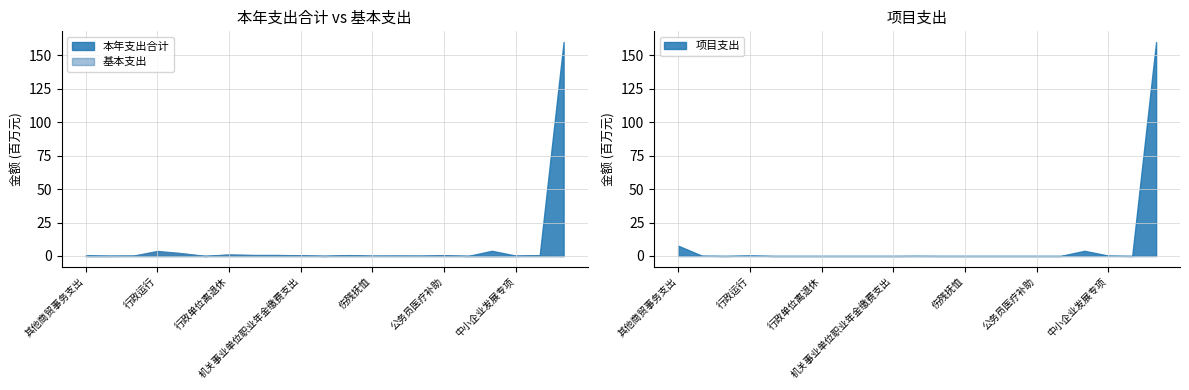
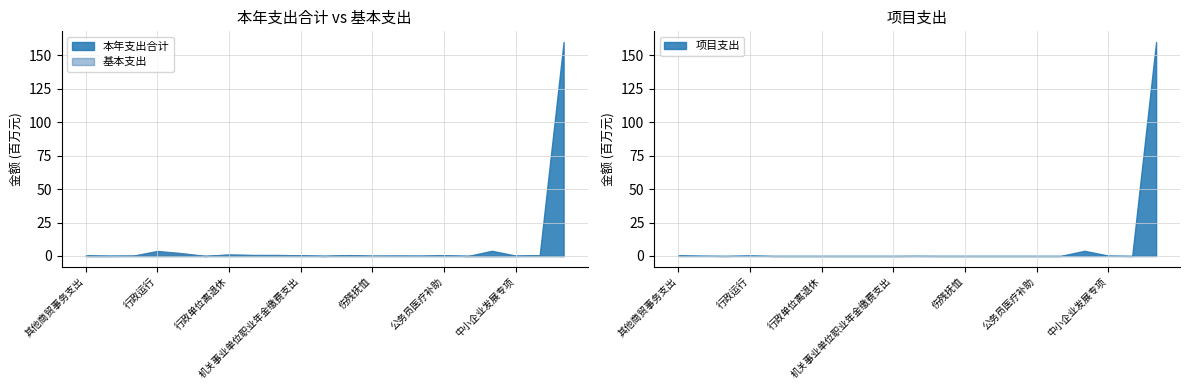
项目支出, 其他商贸事务支出: 8 -> 0
